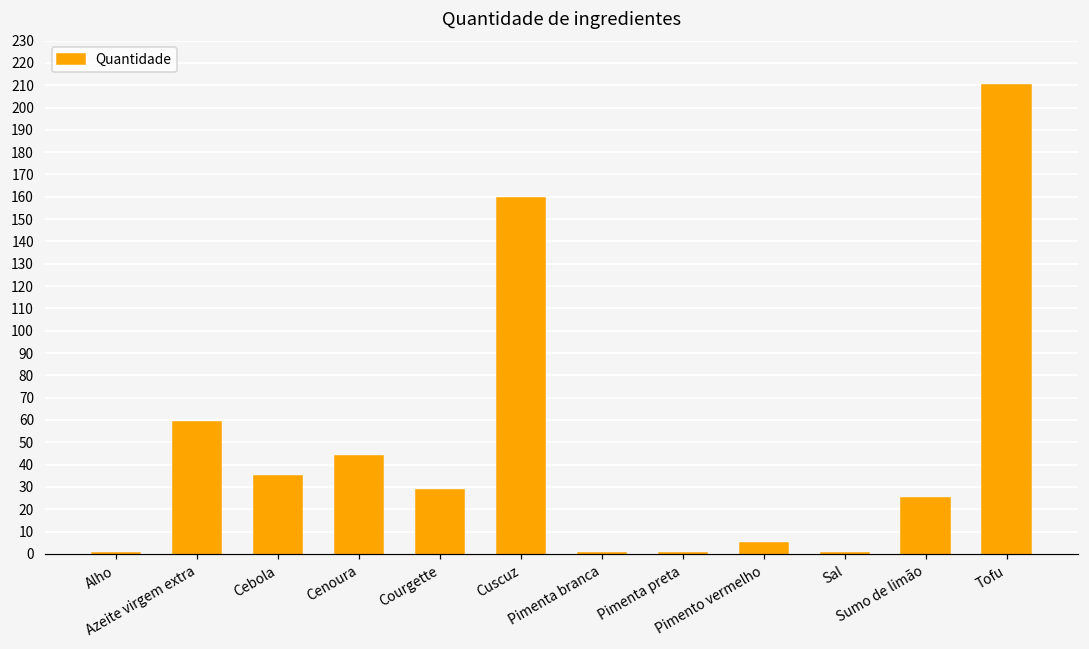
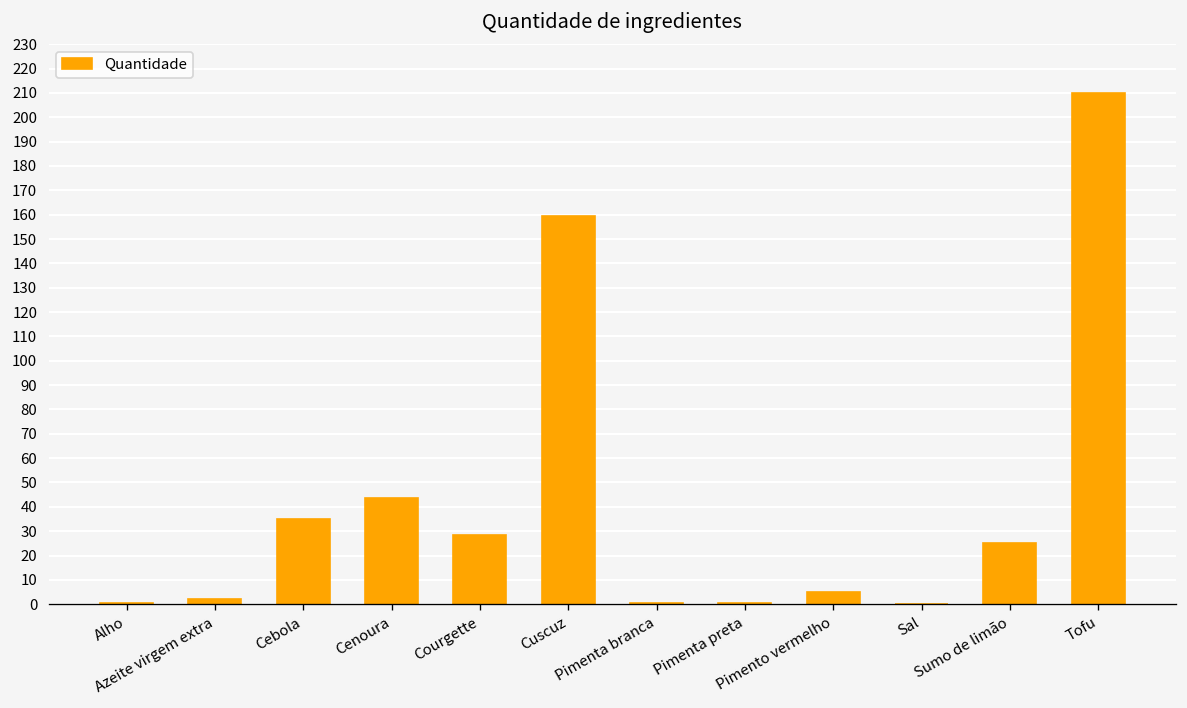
Azeite virgem extra: 59 -> 2
